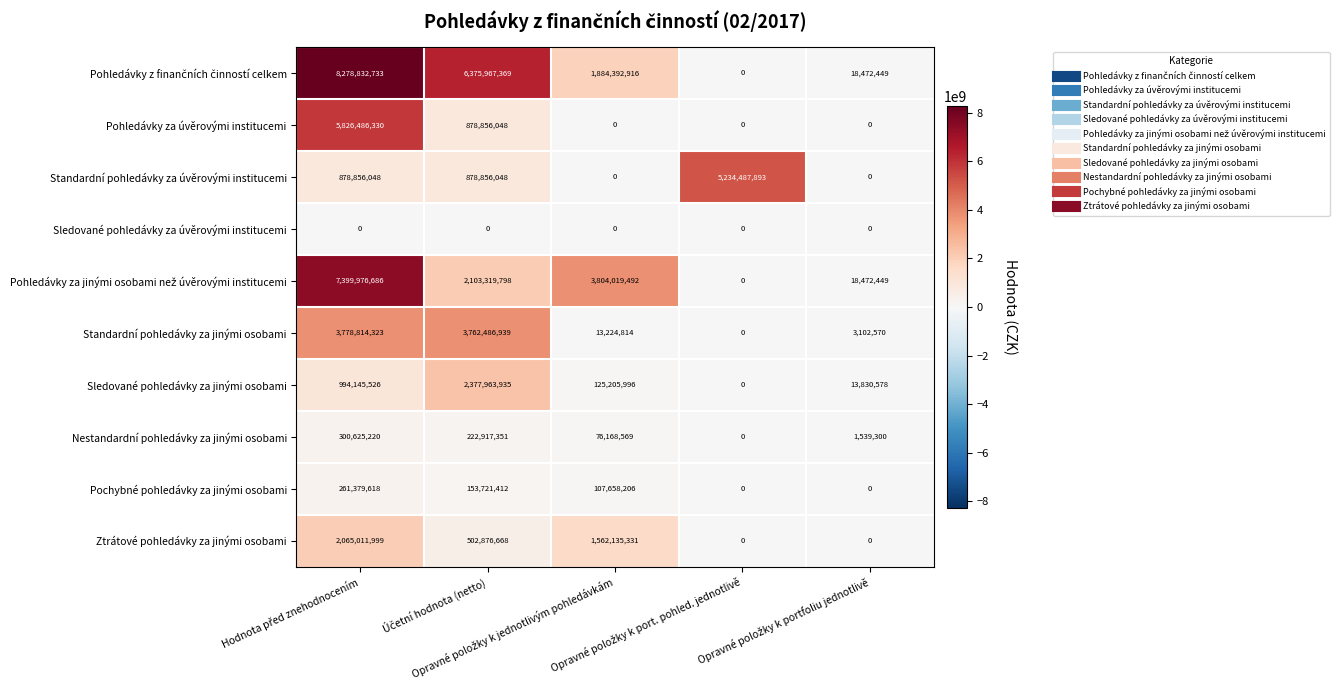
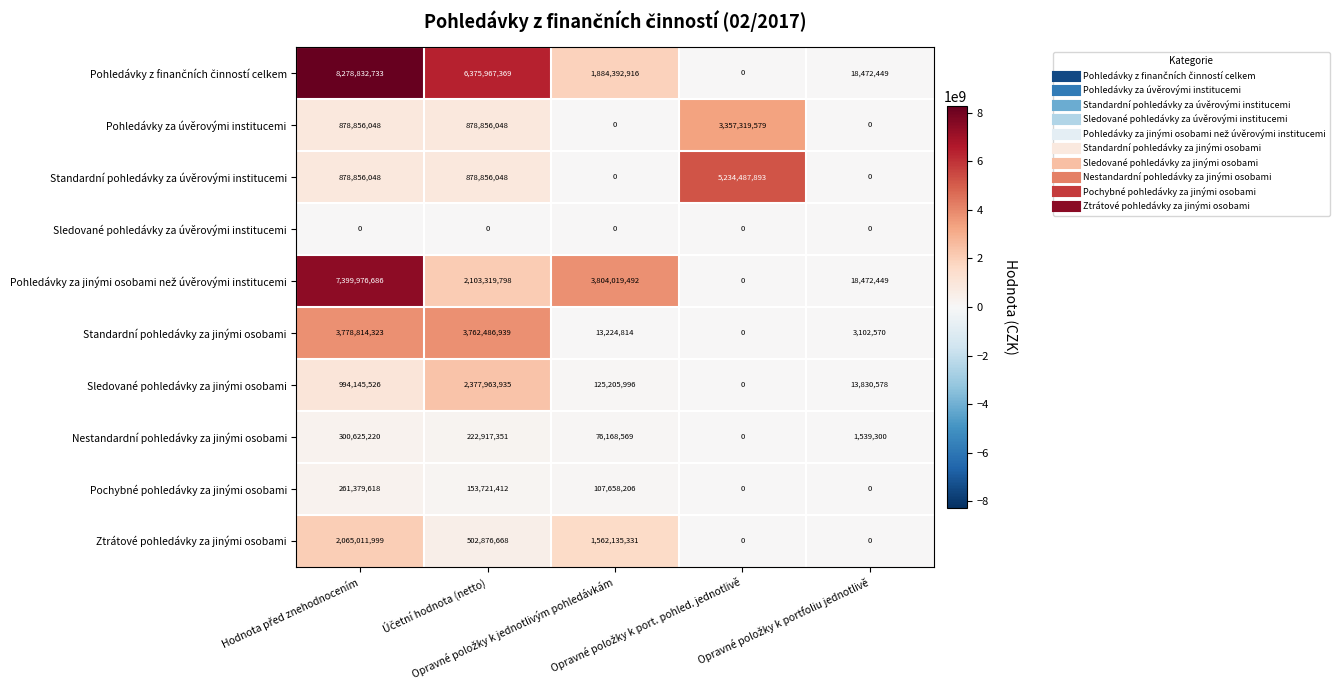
Pohledávky za úvěrovými institucemi, Hodnota před znehodnocením: 5,826,486,330 -> 878,856,048
Pohledávky za úvěrovými institucemi, Opravné položky k port. pohled. jednotlivě: 0 -> 3,357,319,579
